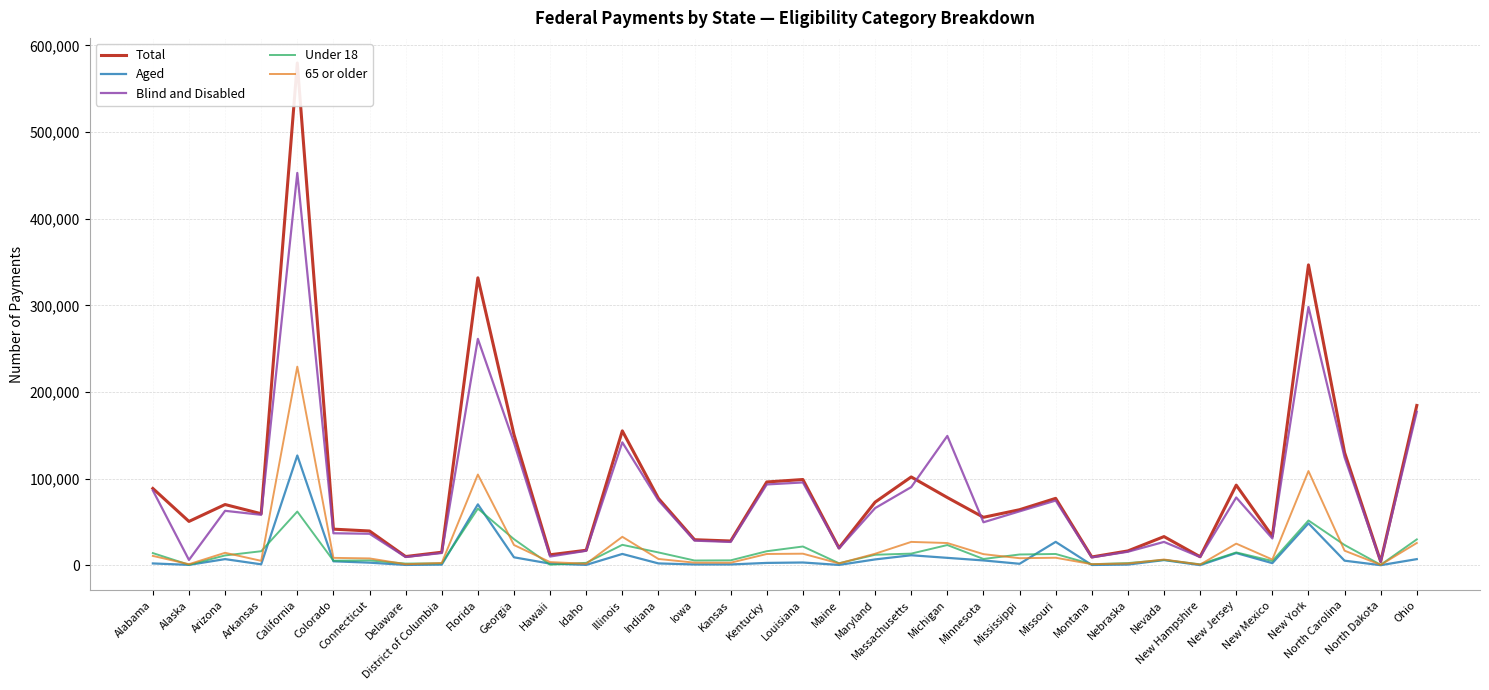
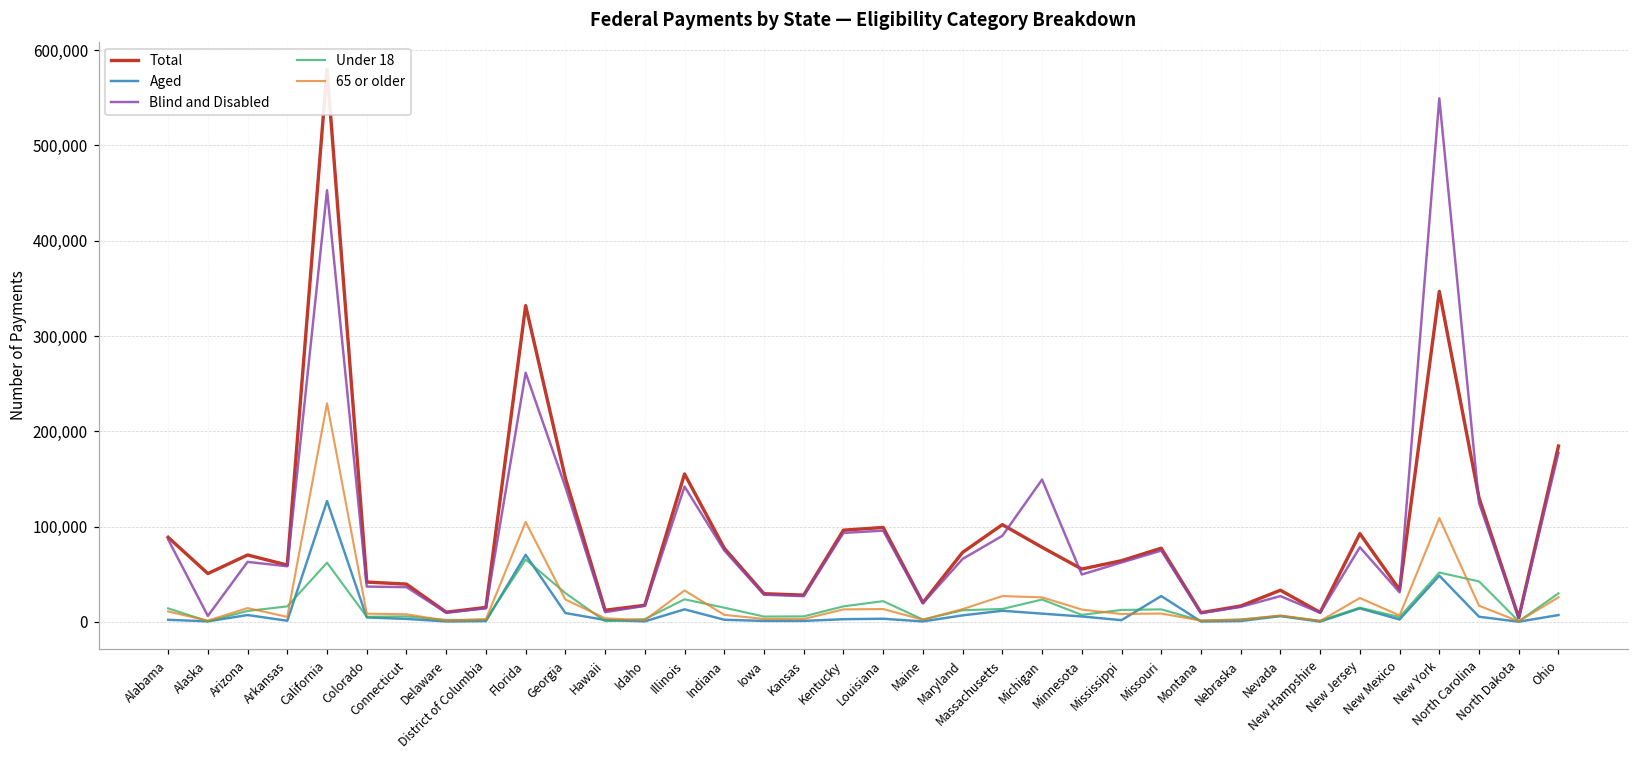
Blind and Disabled, New York: 300,000 -> 550,000
Under 18, North Carolina: 20,000 -> 40,000
